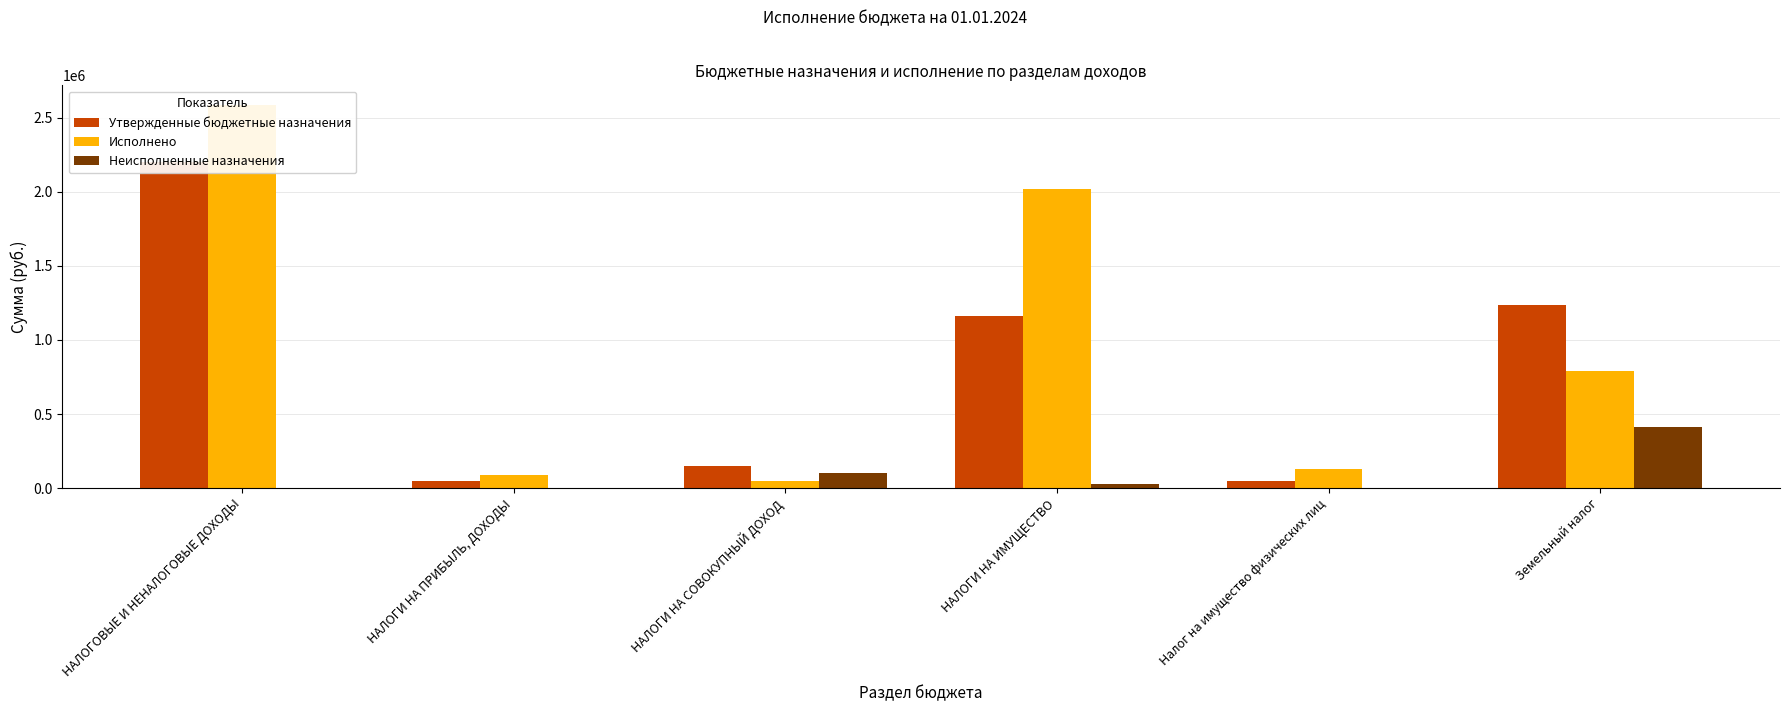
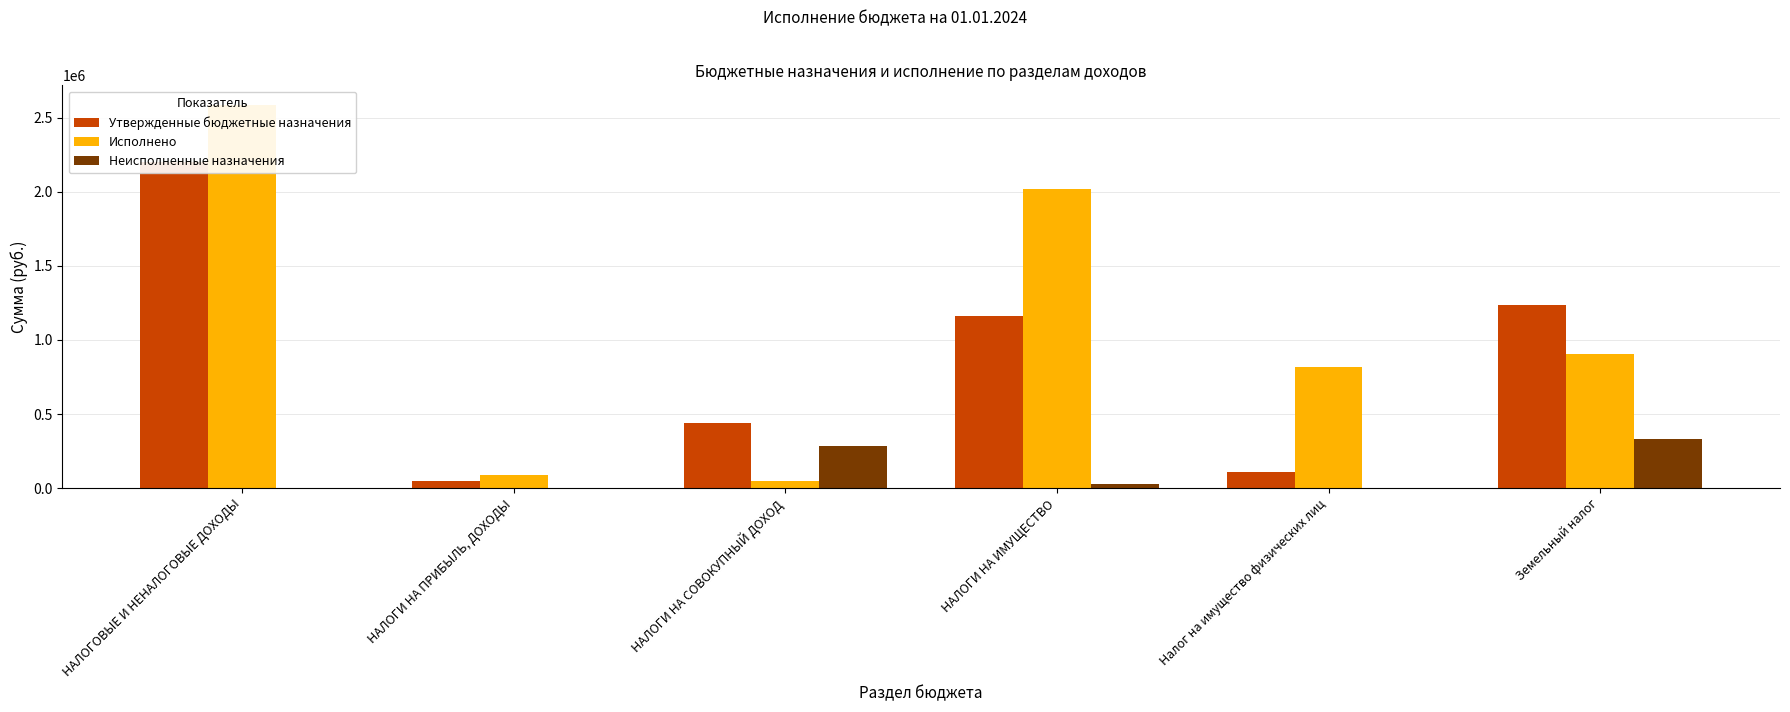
Утвержденные бюджетные назначения, НАЛОГИ НА СОВОКУПНЫЙ ДОХОД: 150000 -> 440000
Неисполненные назначения, НАЛОГИ НА СОВОКУПНЫЙ ДОХОД: 100000 -> 280000
Утвержденные бюджетные назначения, Налог на имущество физических лиц: 50000 -> 110000
Исполнено, Налог на имущество физических лиц: 130000 -> 820000
Исполнено, Земельный налог: 790000 -> 910000
Неисполненные назначения, Земельный налог: 410000 -> 330000
